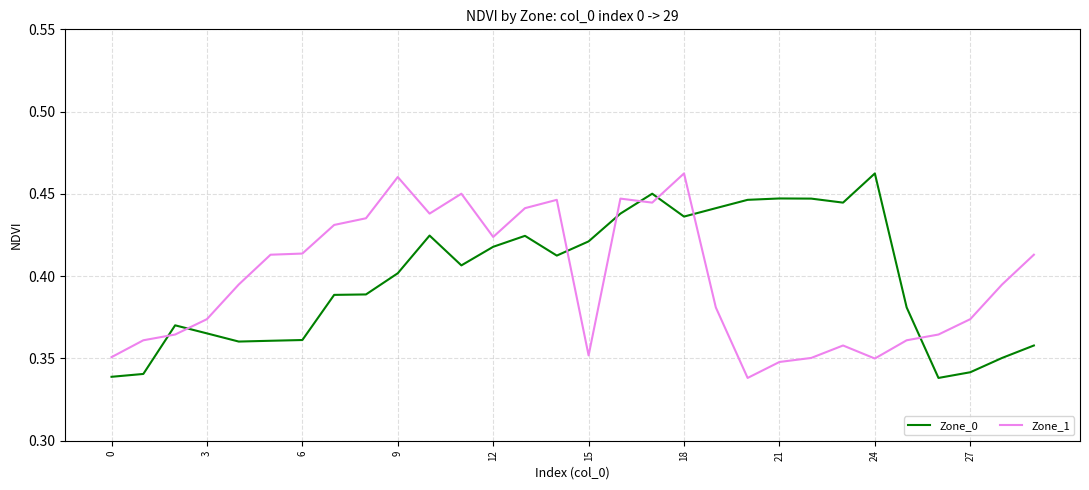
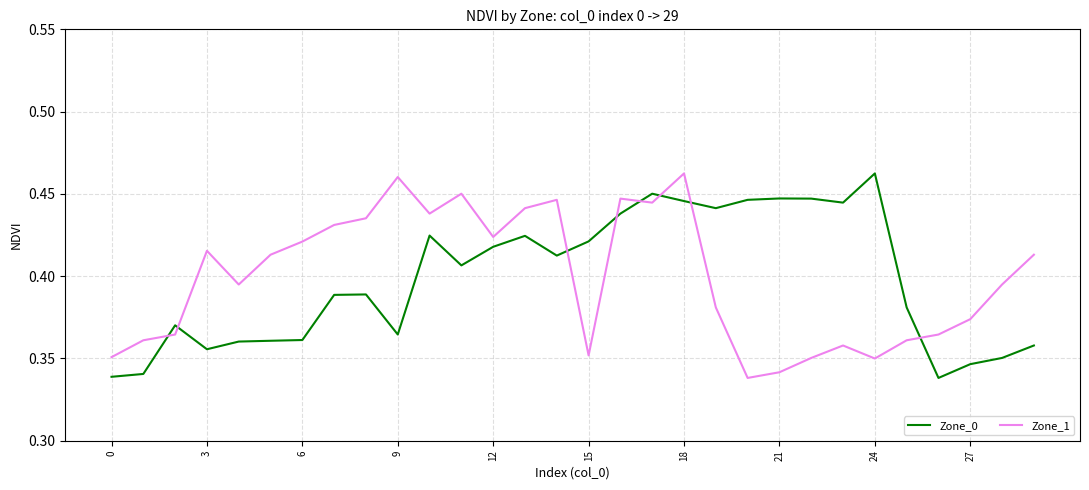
Zone_0, 3: 0.365 -> 0.356
Zone_1, 3: 0.374 -> 0.415
Zone_1, 6: 0.414 -> 0.421
Zone_0, 9: 0.402 -> 0.365
Zone_0, 18: 0.436 -> 0.446
Zone_1, 21: 0.348 -> 0.342
Zone_0, 27: 0.342 -> 0.347
